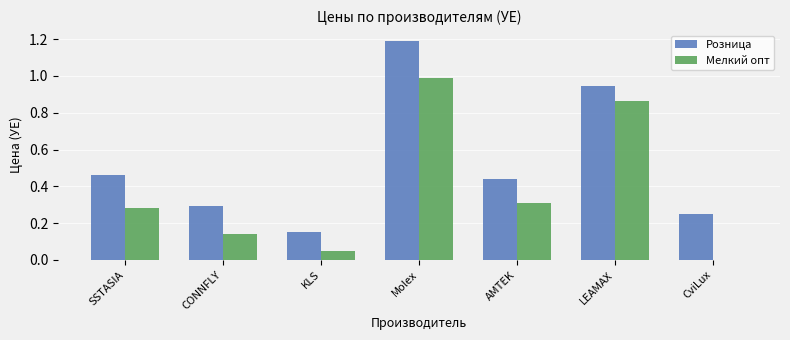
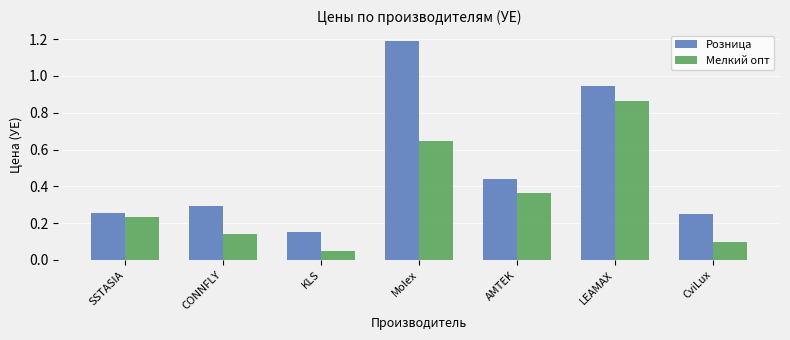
Розница, SSTASIA: 0.46 -> 0.26
Мелкий опт, SSTASIA: 0.28 -> 0.23
Мелкий опт, Molex: 0.99 -> 0.65
Мелкий опт, AMTEK: 0.31 -> 0.37
Мелкий опт, CviLux: 0.0 -> 0.1
